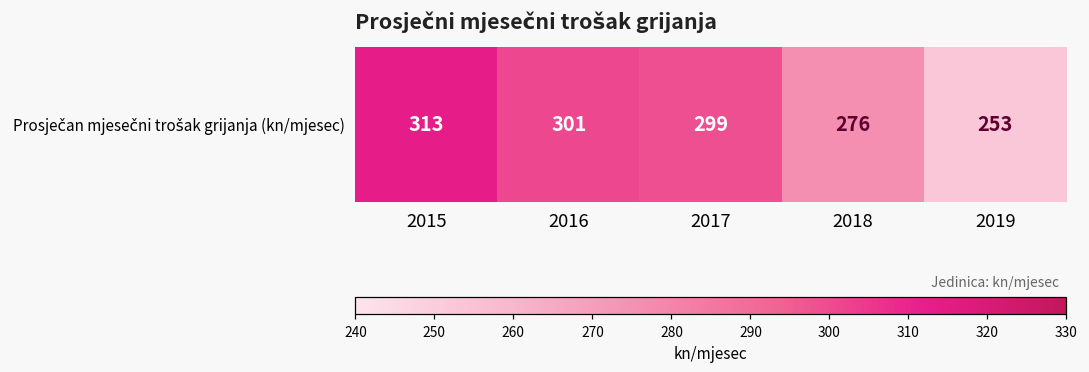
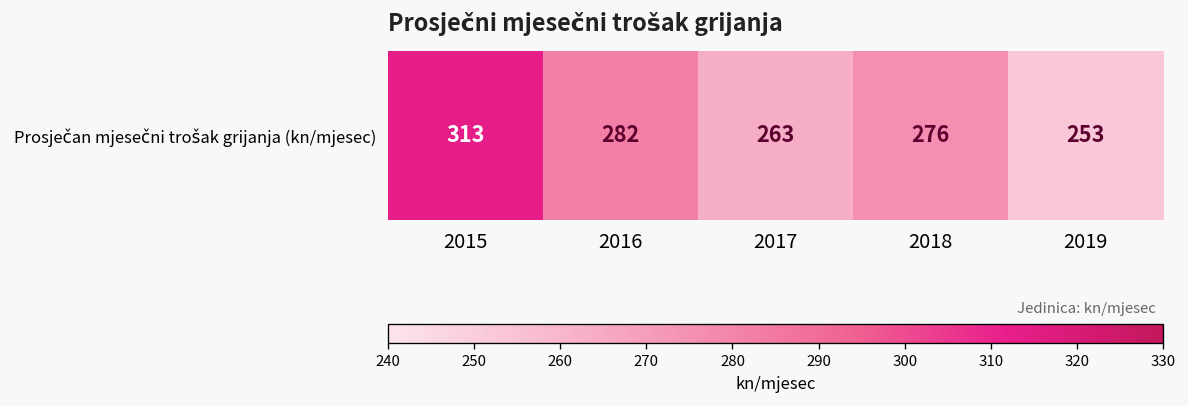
Prosječan mjesečni trošak grijanja (kn/mjesec), 2016: 301 -> 282
Prosječan mjesečni trošak grijanja (kn/mjesec), 2017: 299 -> 263
